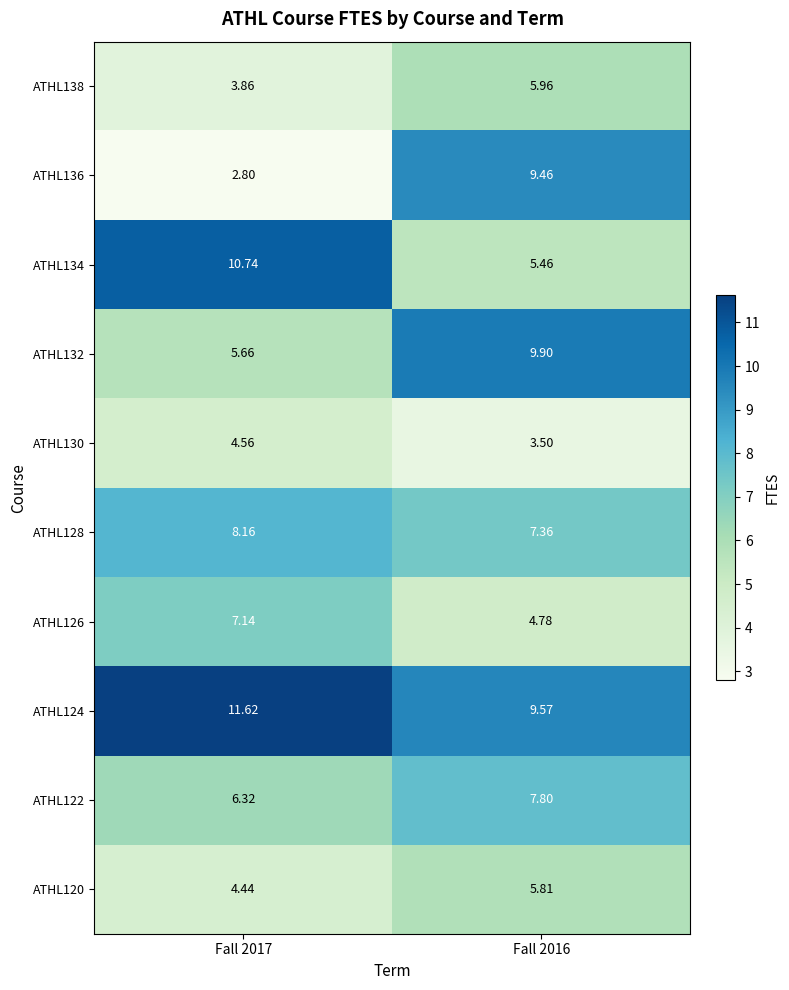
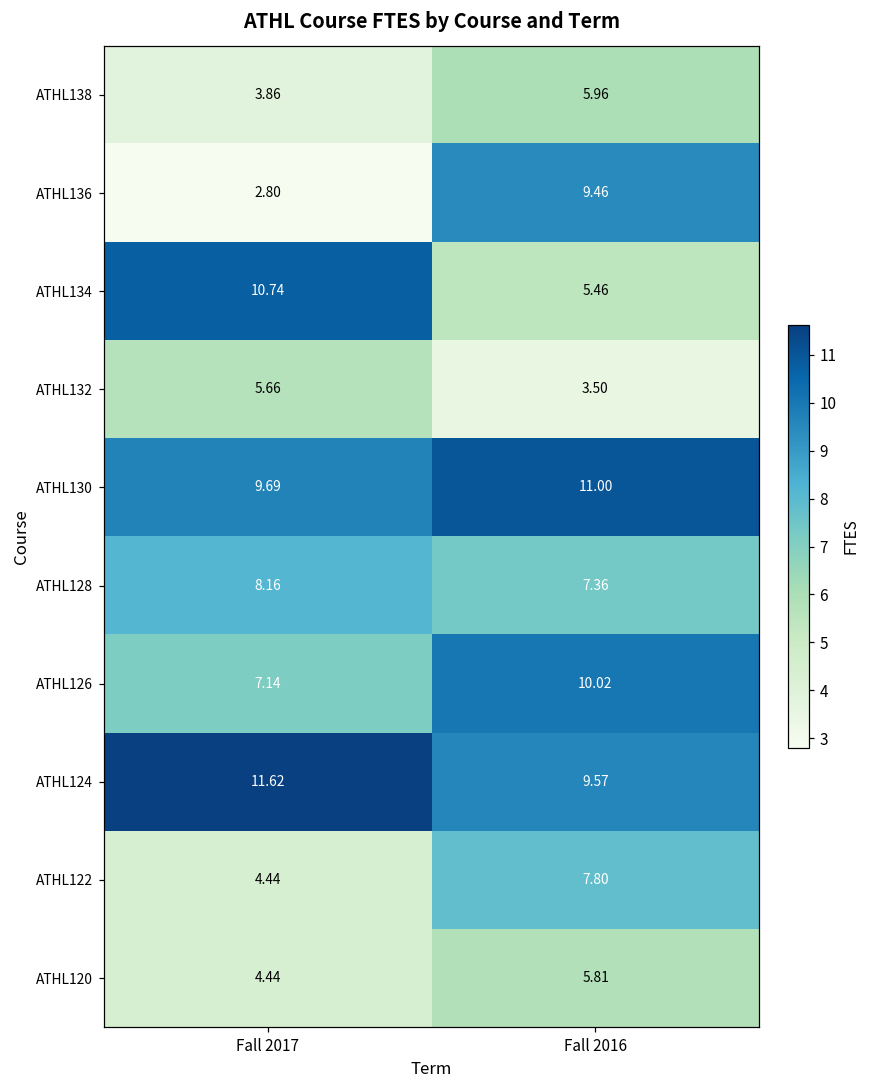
ATHL132, Fall 2016: 9.90 -> 3.50
ATHL130, Fall 2017: 4.56 -> 9.69
ATHL130, Fall 2016: 3.50 -> 11.00
ATHL126, Fall 2016: 4.78 -> 10.02
ATHL122, Fall 2017: 6.32 -> 4.44
